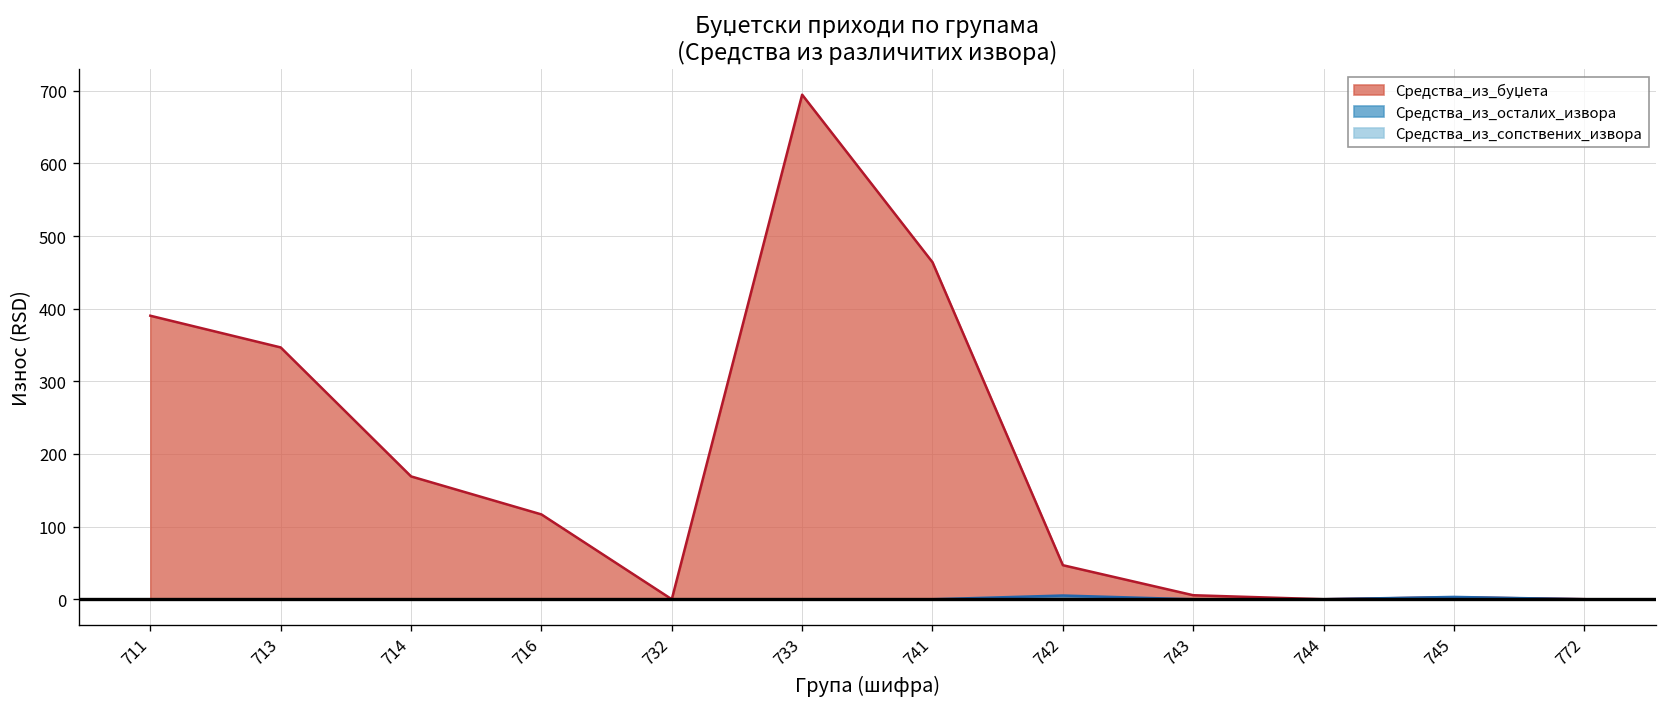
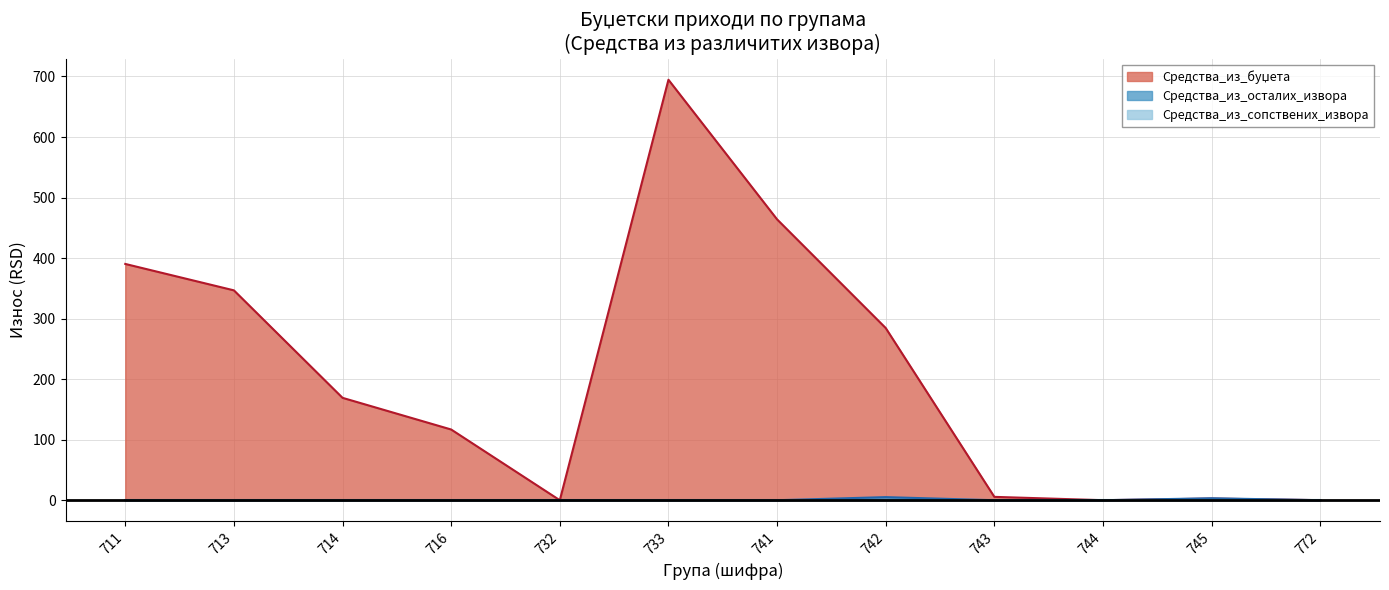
Средства_из_буџета, 742: 50 -> 280
